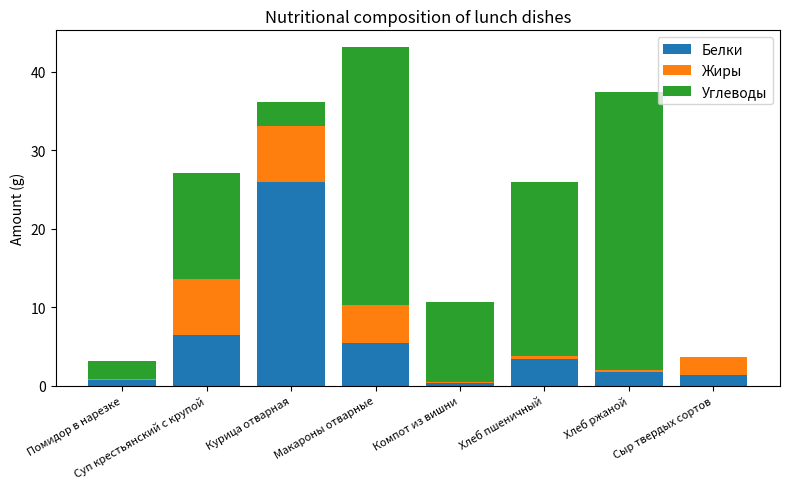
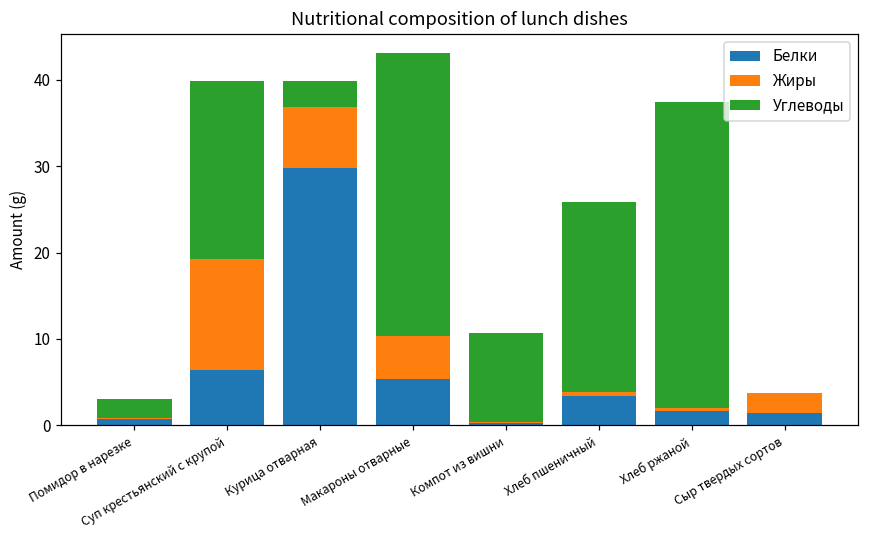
Жиры, Суп крестьянский с крупой: 7 -> 13
Углеводы, Суп крестьянский с крупой: 13 -> 21
Белки, Курица отварная: 26 -> 30
